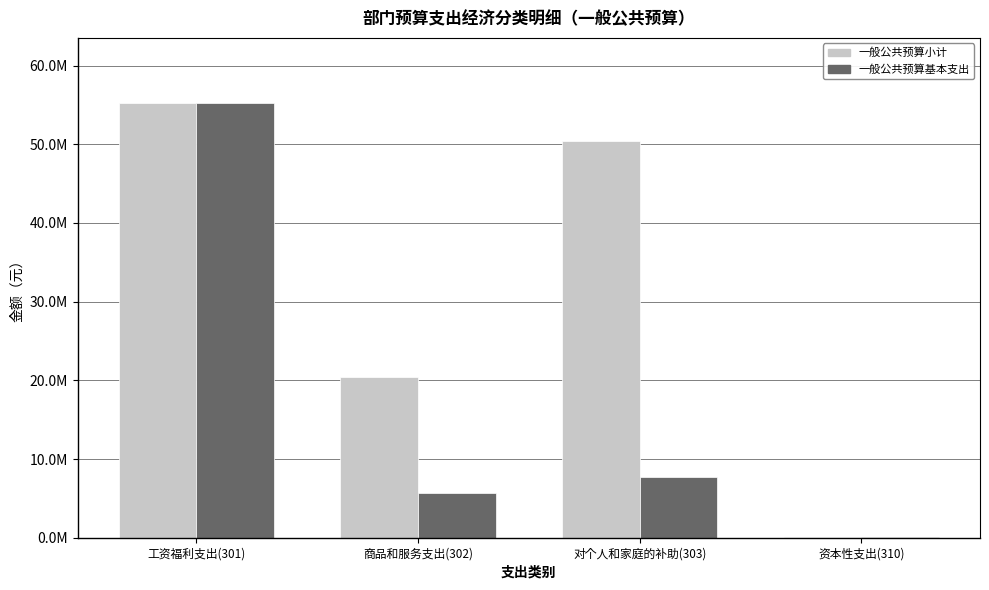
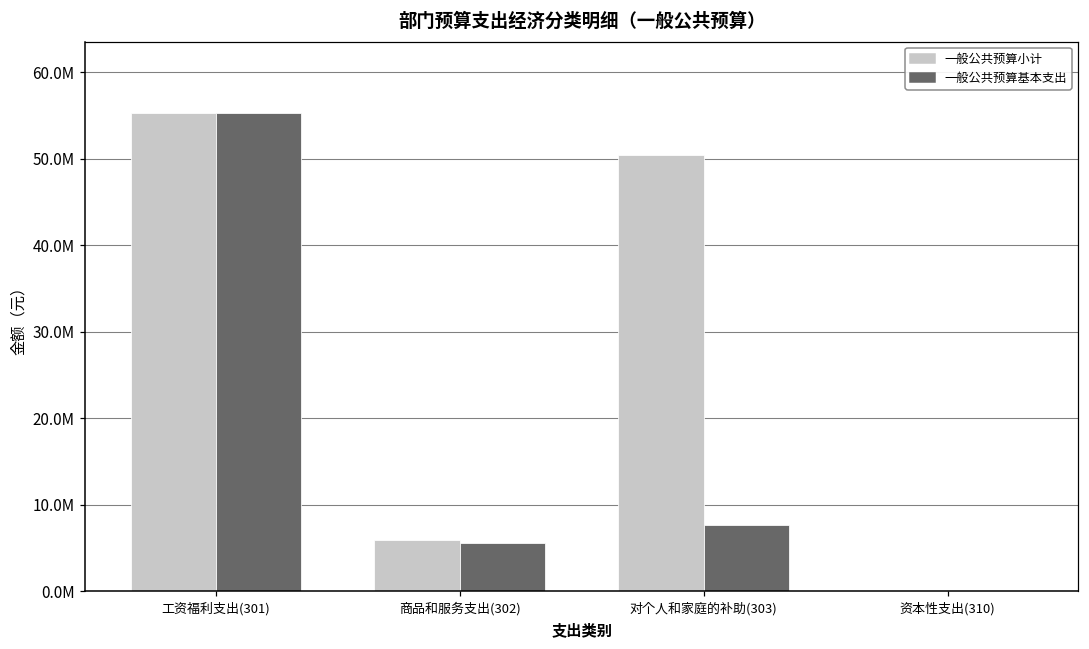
一般公共预算小计, 商品和服务支出(302): 20000000 -> 6000000
